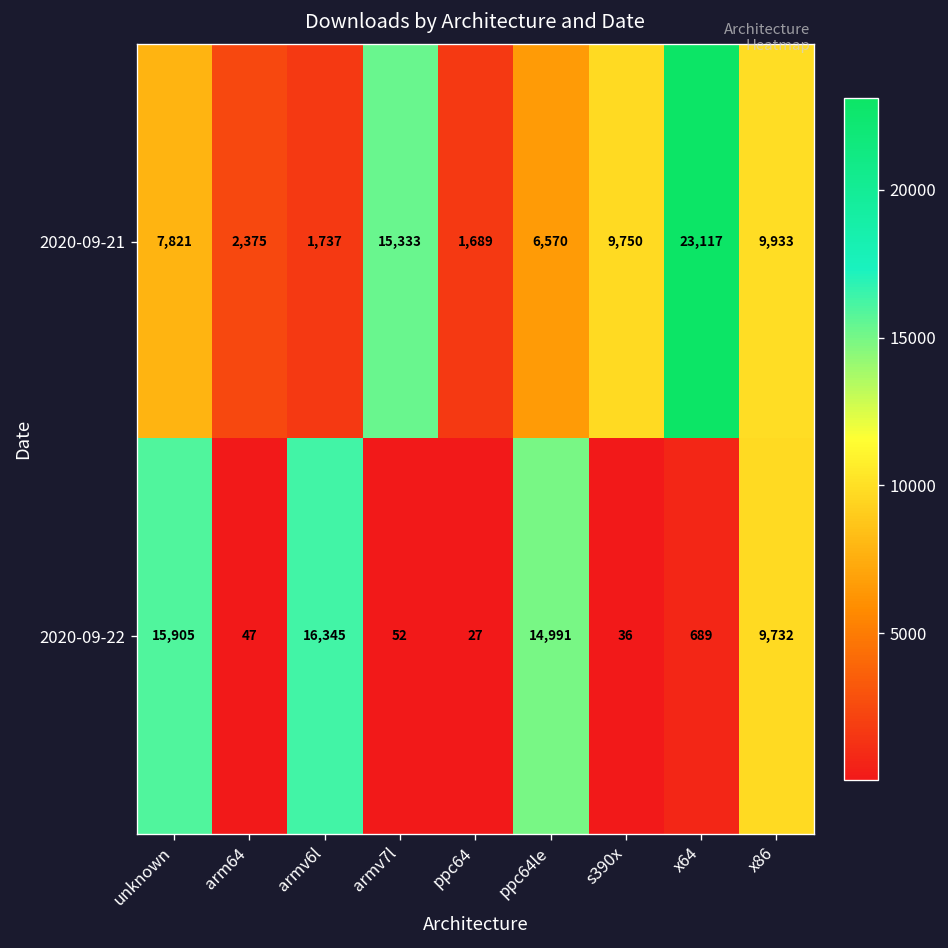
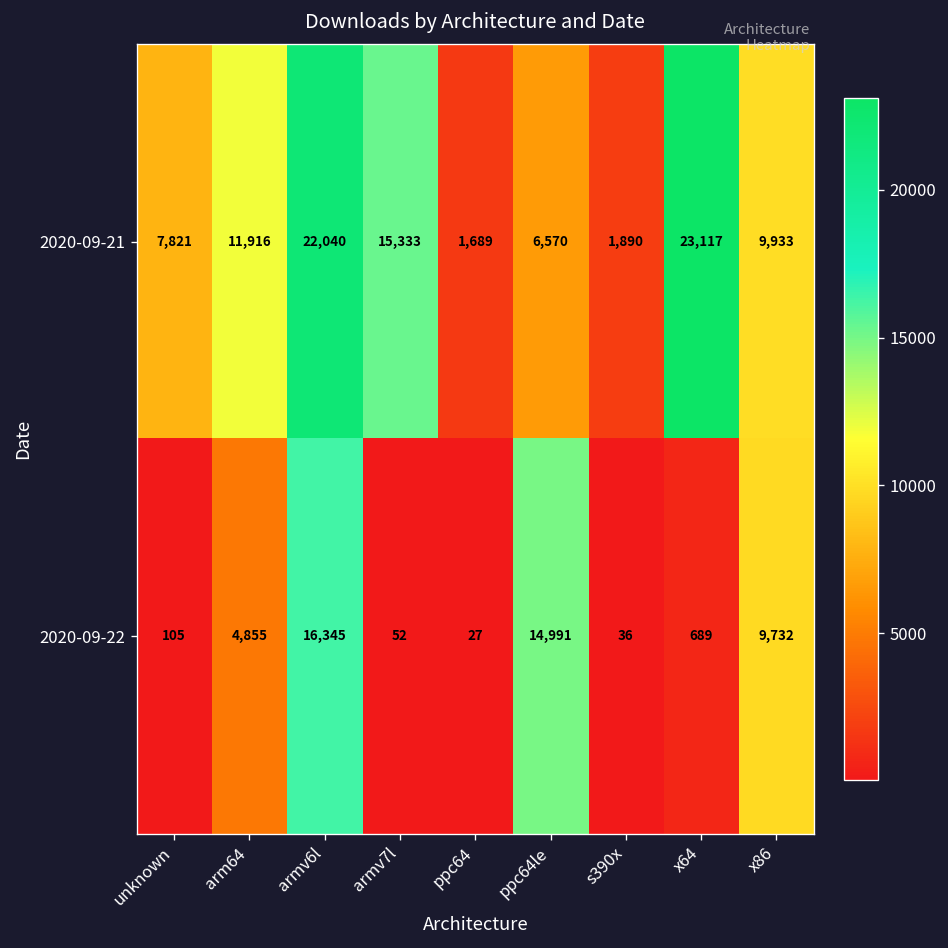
2020-09-21, arm64: 2,375 -> 11,916
2020-09-21, armv6l: 1,737 -> 22,040
2020-09-21, s390x: 9,750 -> 1,890
2020-09-22, unknown: 15,905 -> 105
2020-09-22, arm64: 47 -> 4,855
